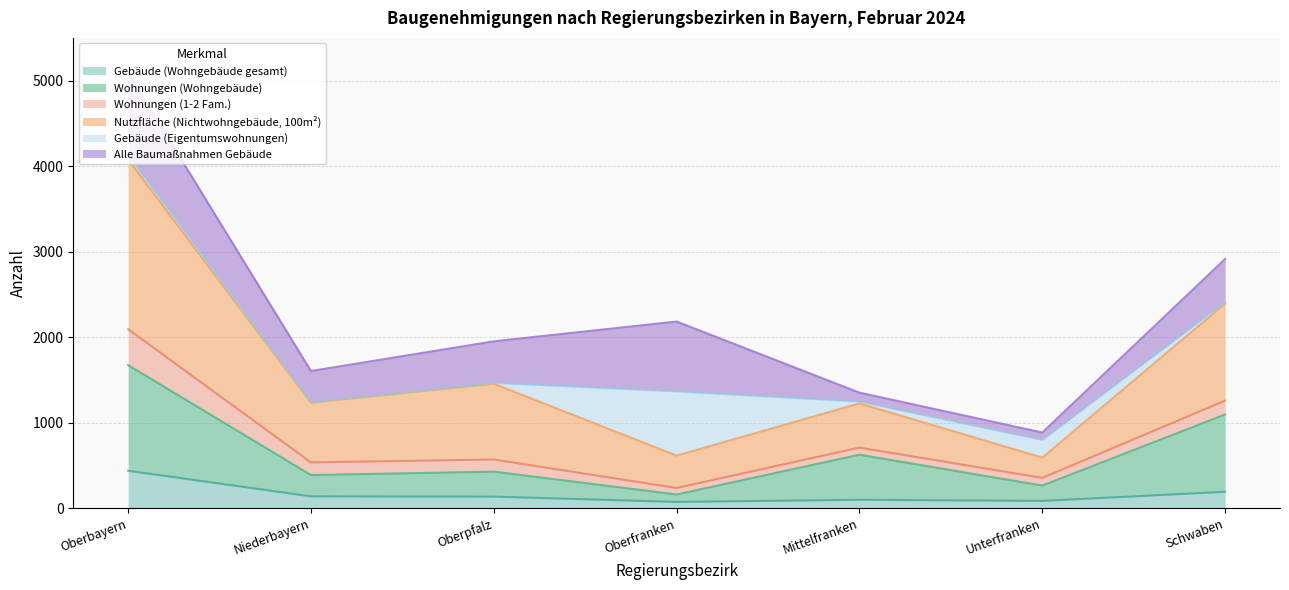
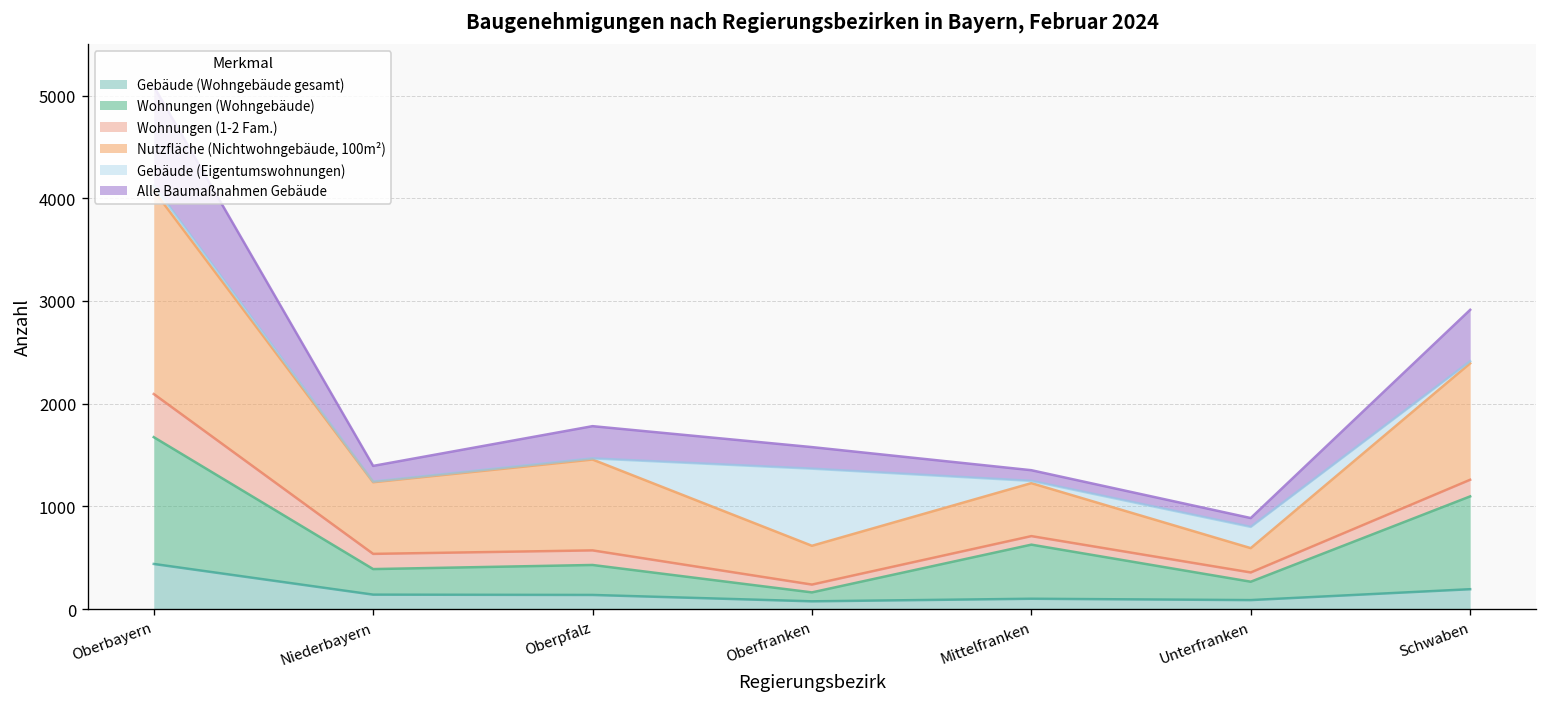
Alle Baumaßnahmen Gebäude, Niederbayern: 400 -> 200
Alle Baumaßnahmen Gebäude, Oberpfalz: 500 -> 300
Alle Baumaßnahmen Gebäude, Oberfranken: 800 -> 200
